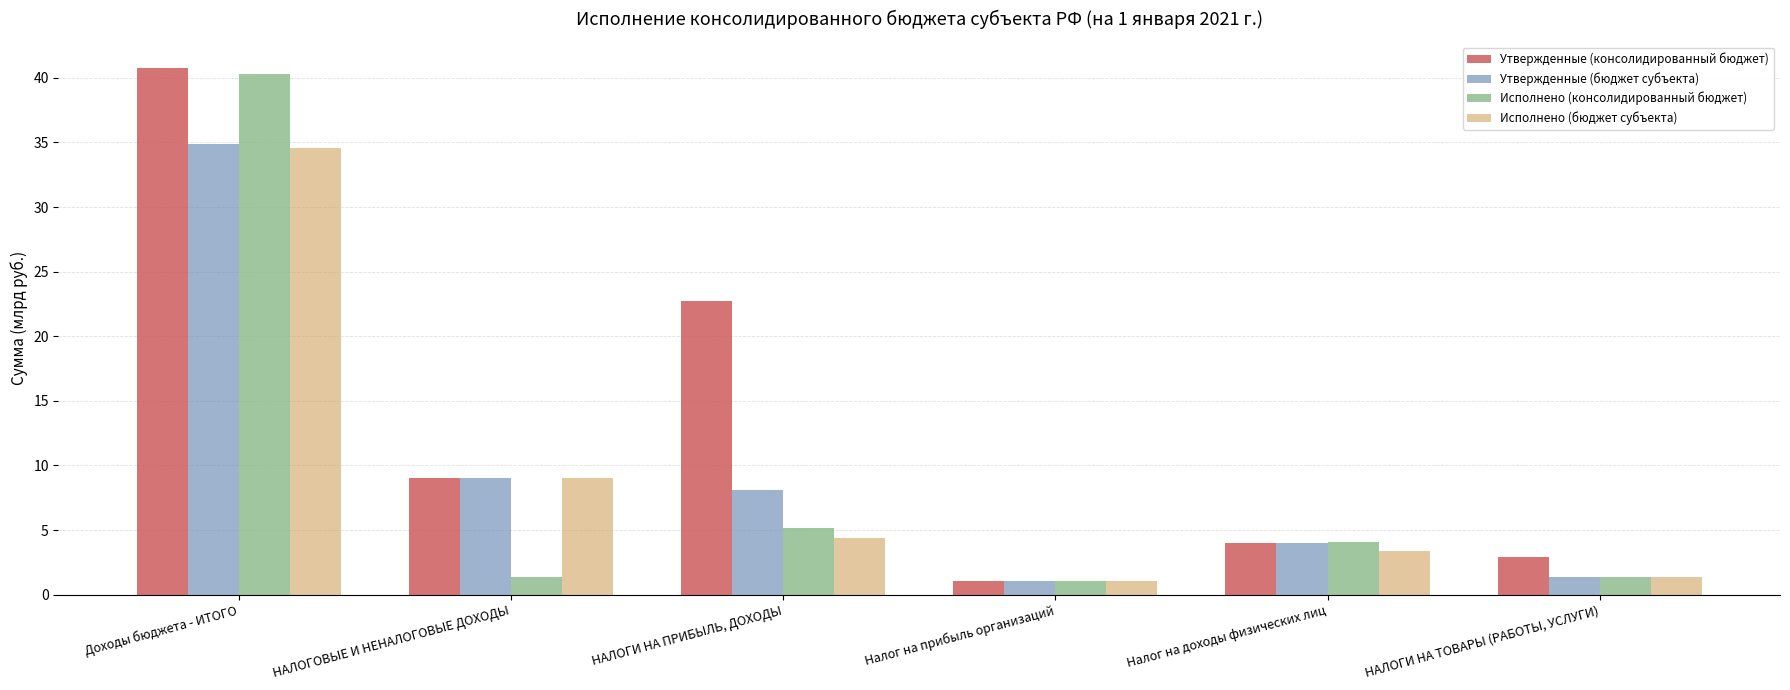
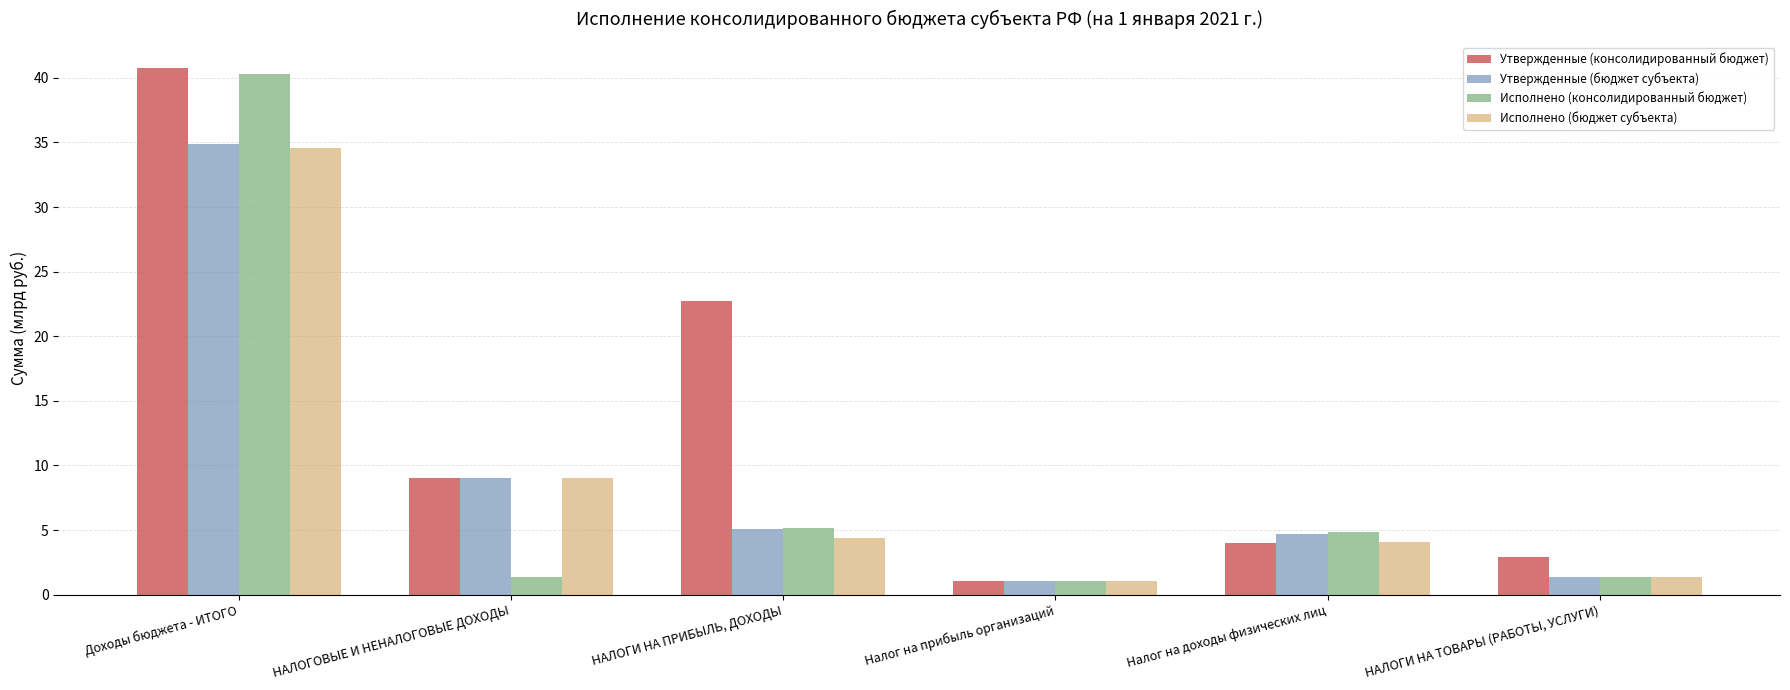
Утвержденные (бюджет субъекта), НАЛОГИ НА ПРИБЫЛЬ, ДОХОДЫ: 8.1 -> 5.1
Утвержденные (бюджет субъекта), Налог на доходы физических лиц: 4.0 -> 4.7
Исполнено (консолидированный бюджет), Налог на доходы физических лиц: 4.1 -> 4.8
Исполнено (бюджет субъекта), Налог на доходы физических лиц: 3.4 -> 4.1
